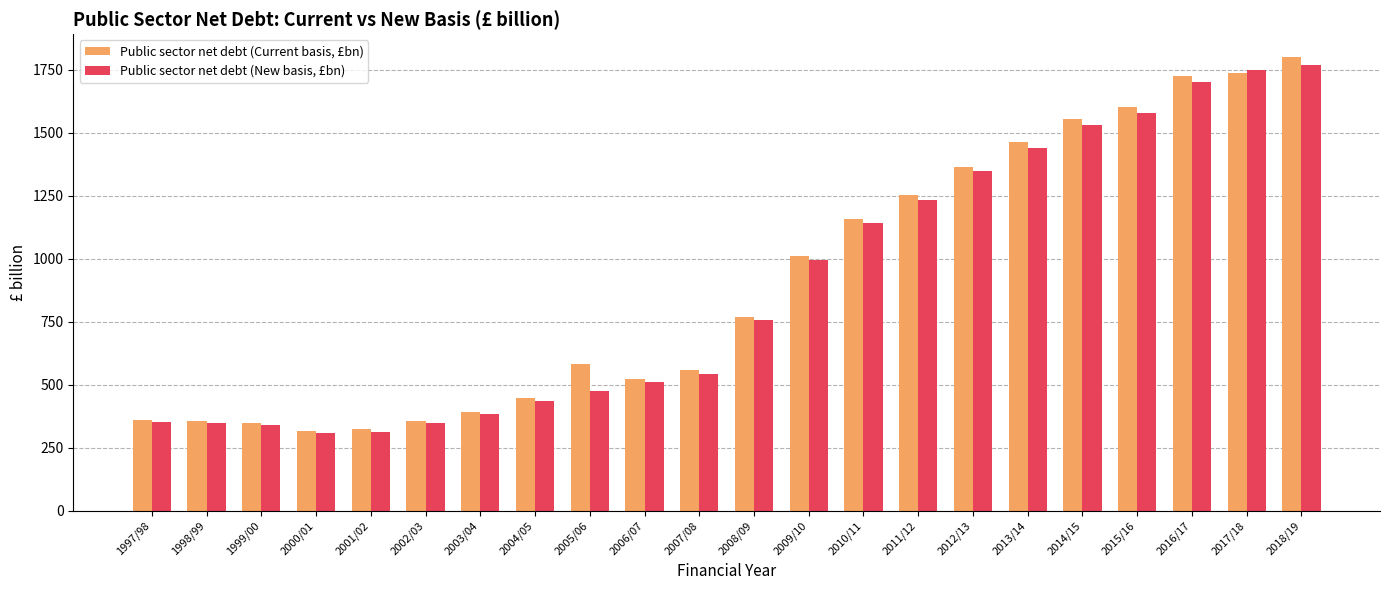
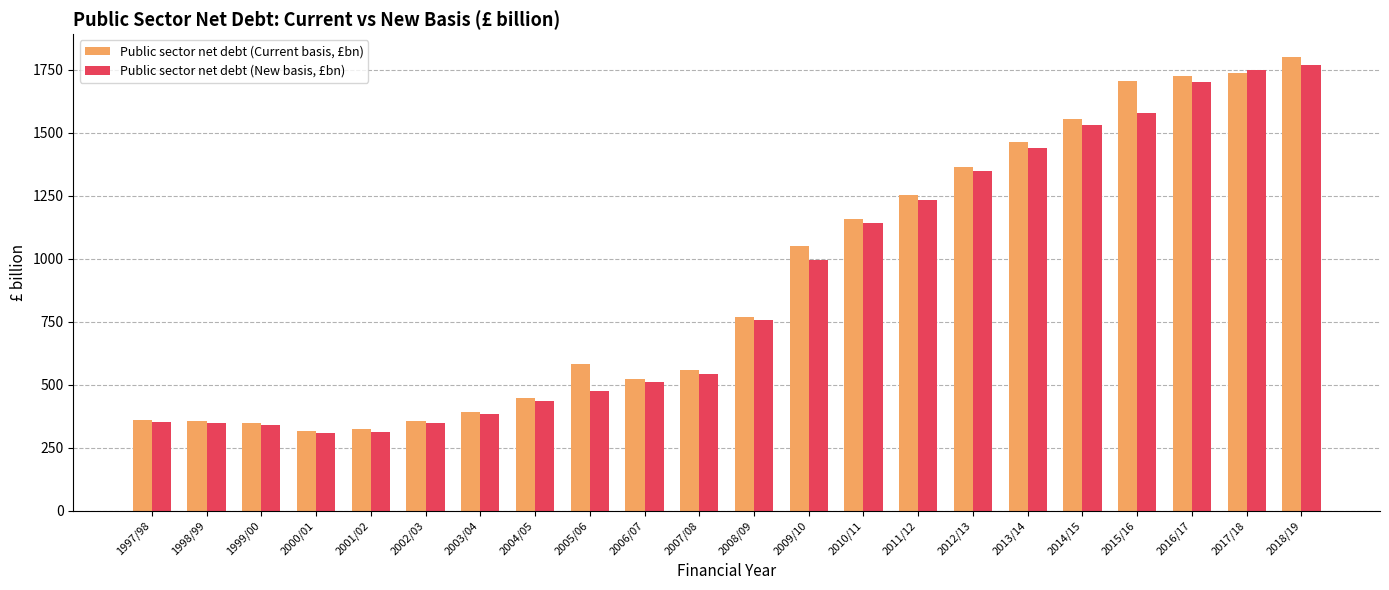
Public sector net debt (Current basis, £bn), 2009/10: 1010 -> 1050
Public sector net debt (Current basis, £bn), 2015/16: 1600 -> 1700
